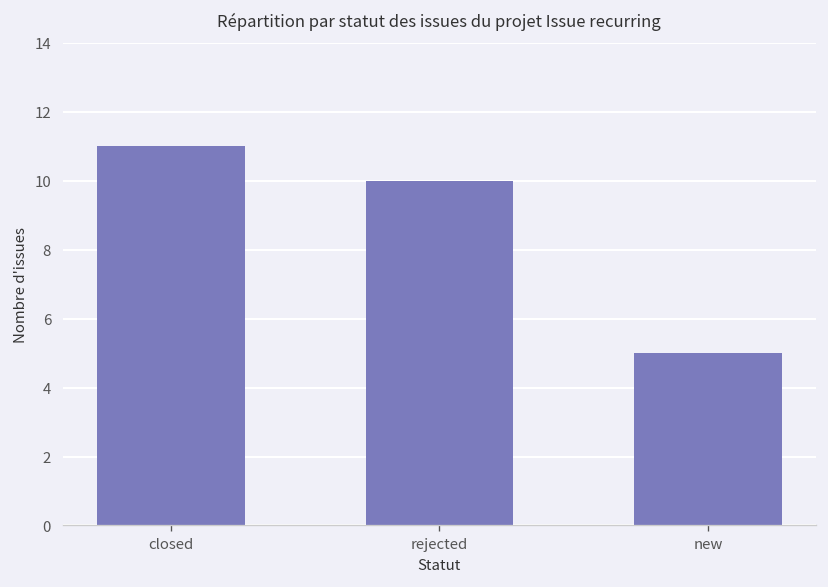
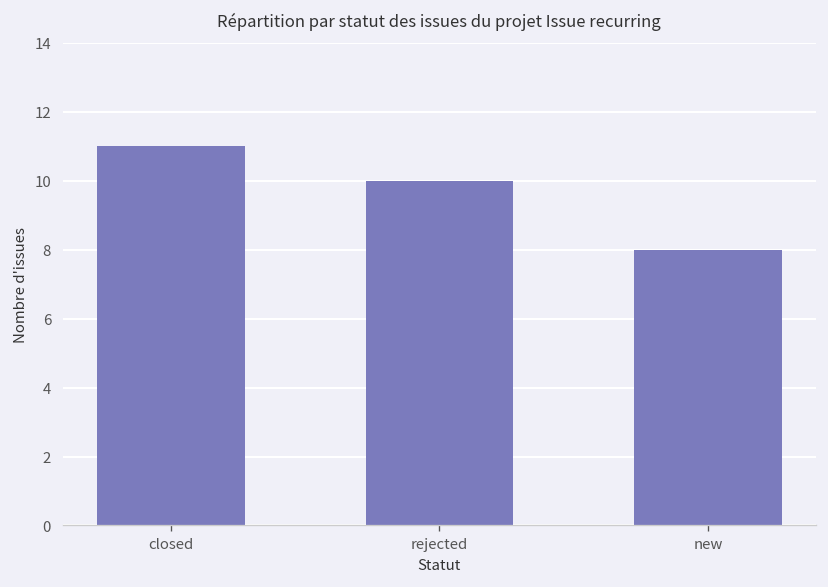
new: 5 -> 8
